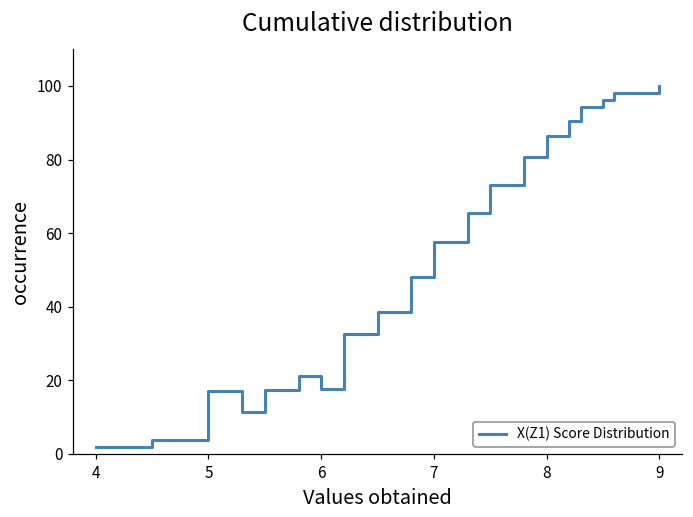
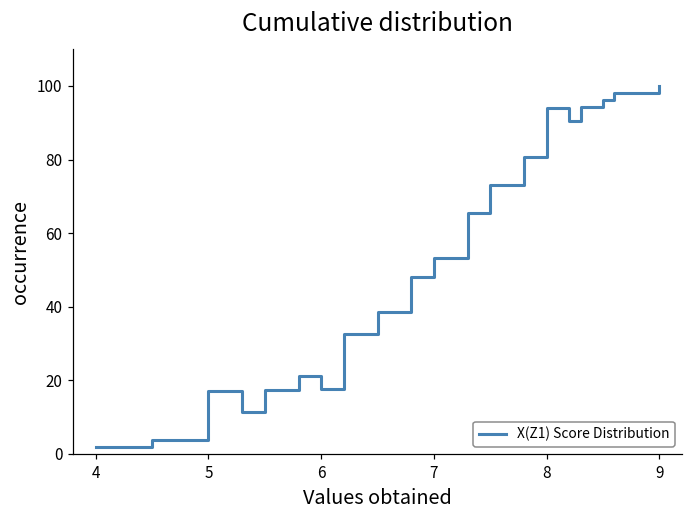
7: 58 -> 53
8: 87 -> 94
